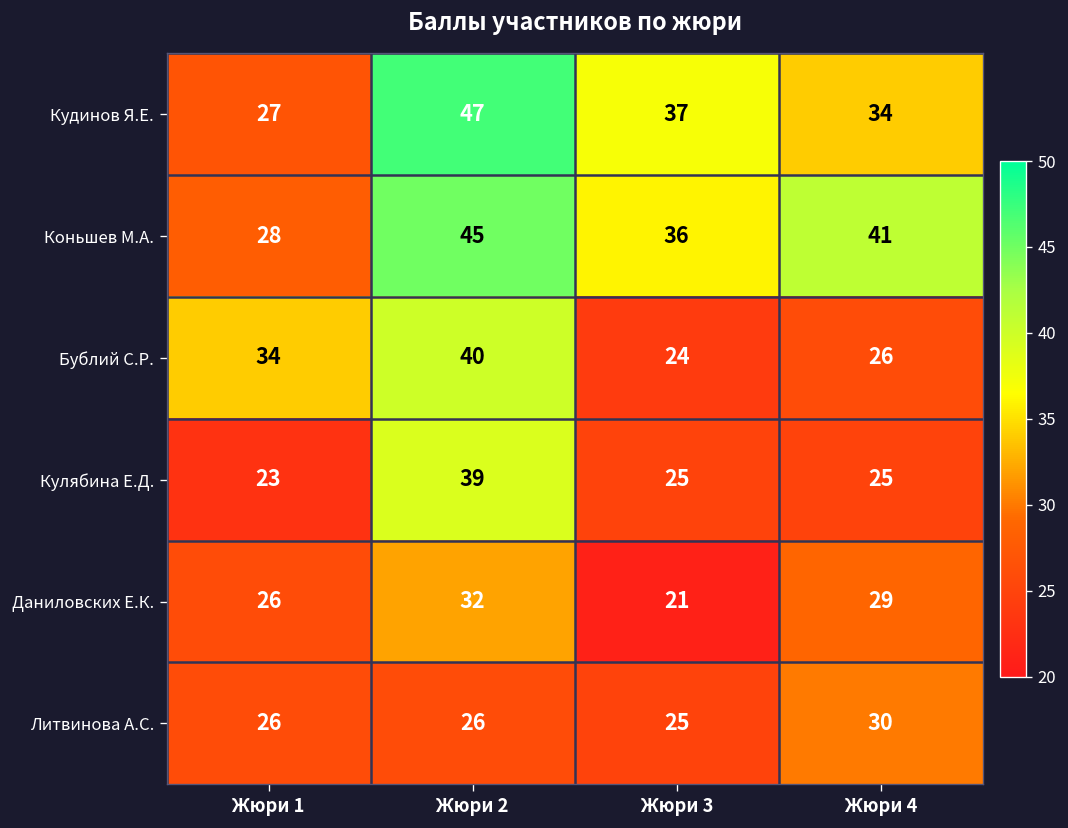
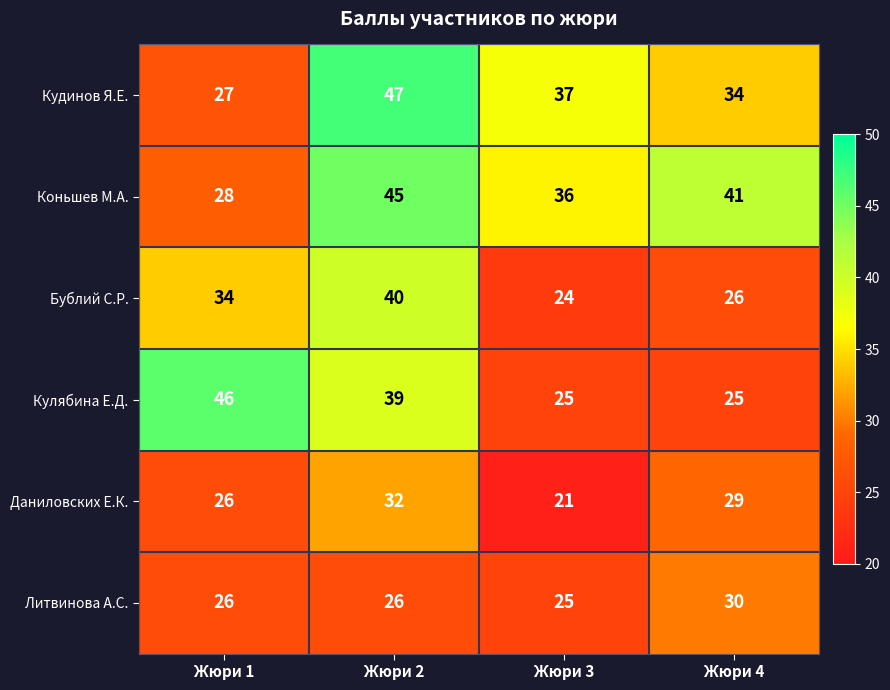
Кулябина Е.Д., Жюри 1: 23 -> 46
